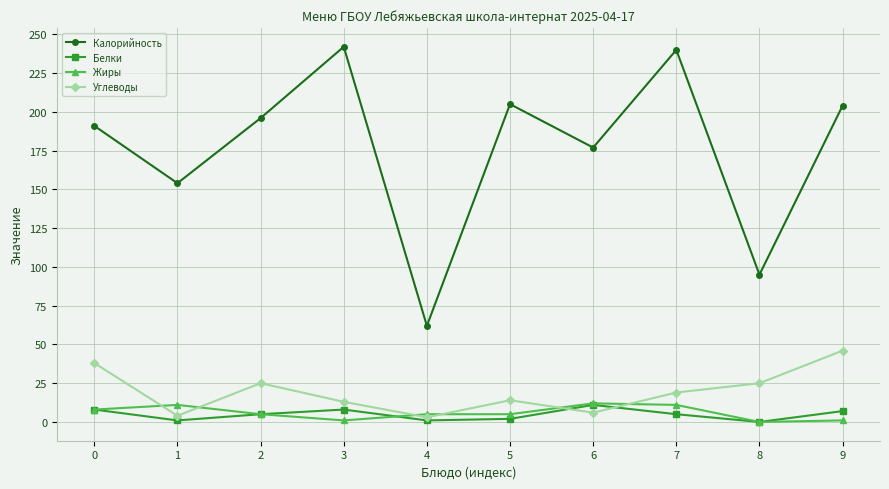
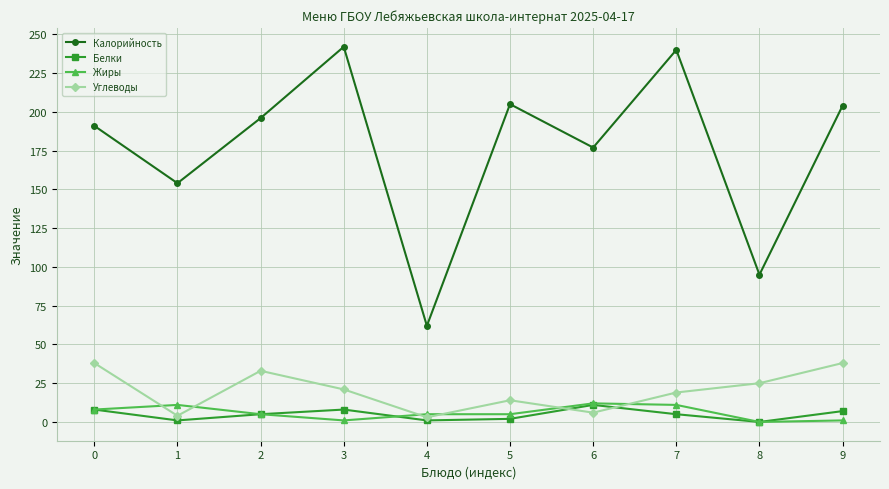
Углеводы, 2: 25 -> 33
Углеводы, 3: 13 -> 21
Углеводы, 9: 46 -> 38
